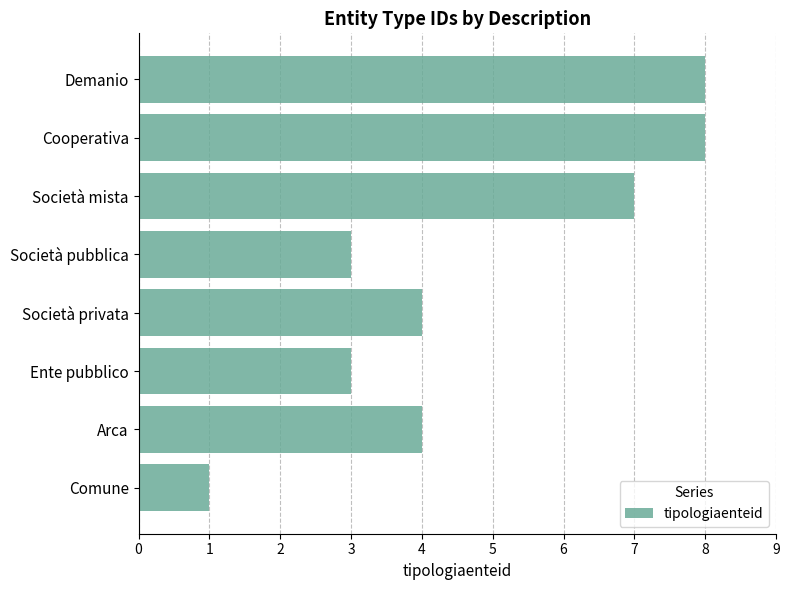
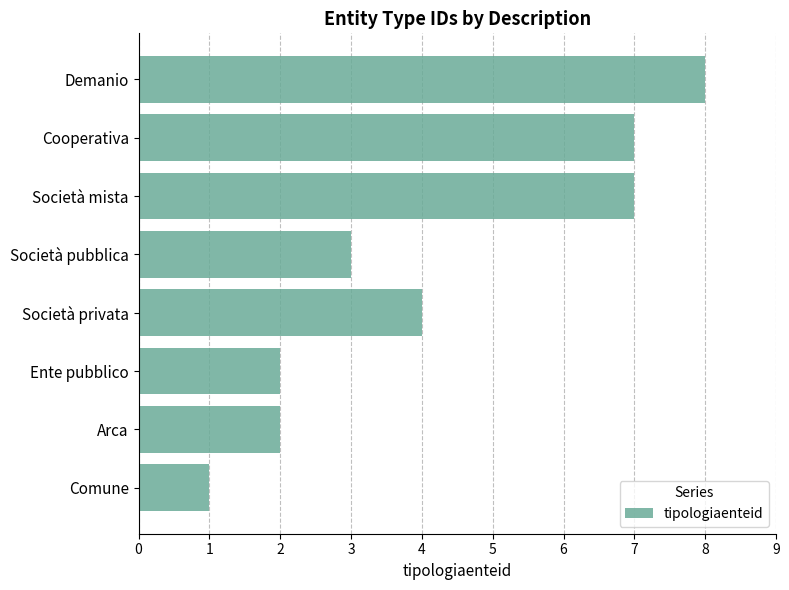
Cooperativa: 8 -> 7
Ente pubblico: 3 -> 2
Arca: 4 -> 2
